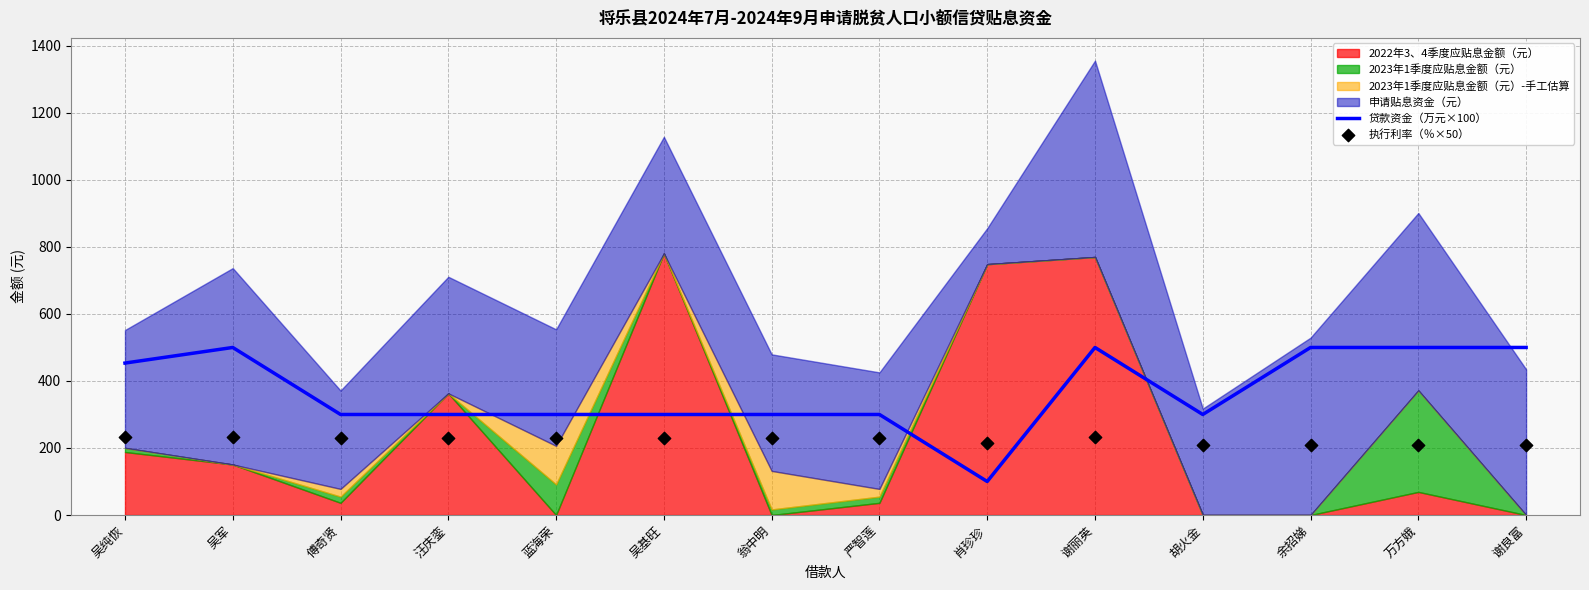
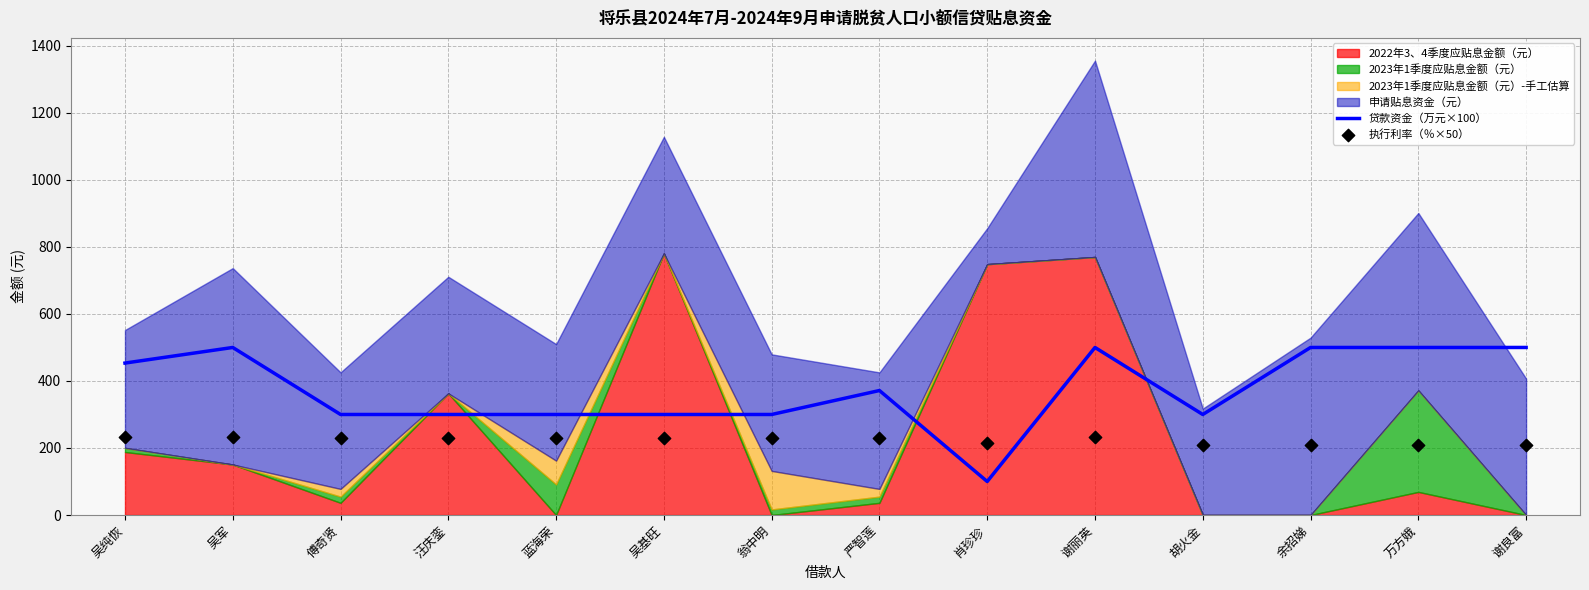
申请贴息资金（元）, 傅奇贤: 290 -> 350
2023年1季度应贴息金额（元）-手工估算, 蓝海荣: 120 -> 70
贷款资金（万元×100）, 严智莲: 300 -> 370
申请贴息资金（元）, 谢良富: 430 -> 410
